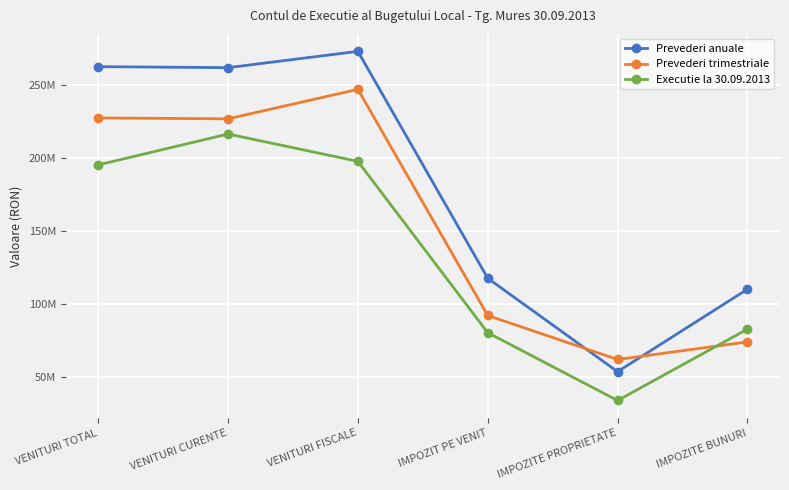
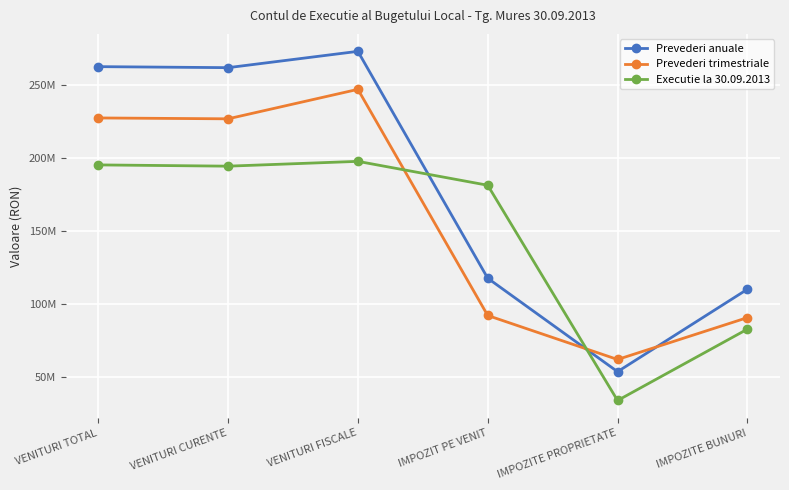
Executie la 30.09.2013, VENITURI CURENTE: 216000000 -> 194000000
Executie la 30.09.2013, IMPOZIT PE VENIT: 81000000 -> 181000000
Prevederi trimestriale, IMPOZITE BUNURI: 74000000 -> 91000000
